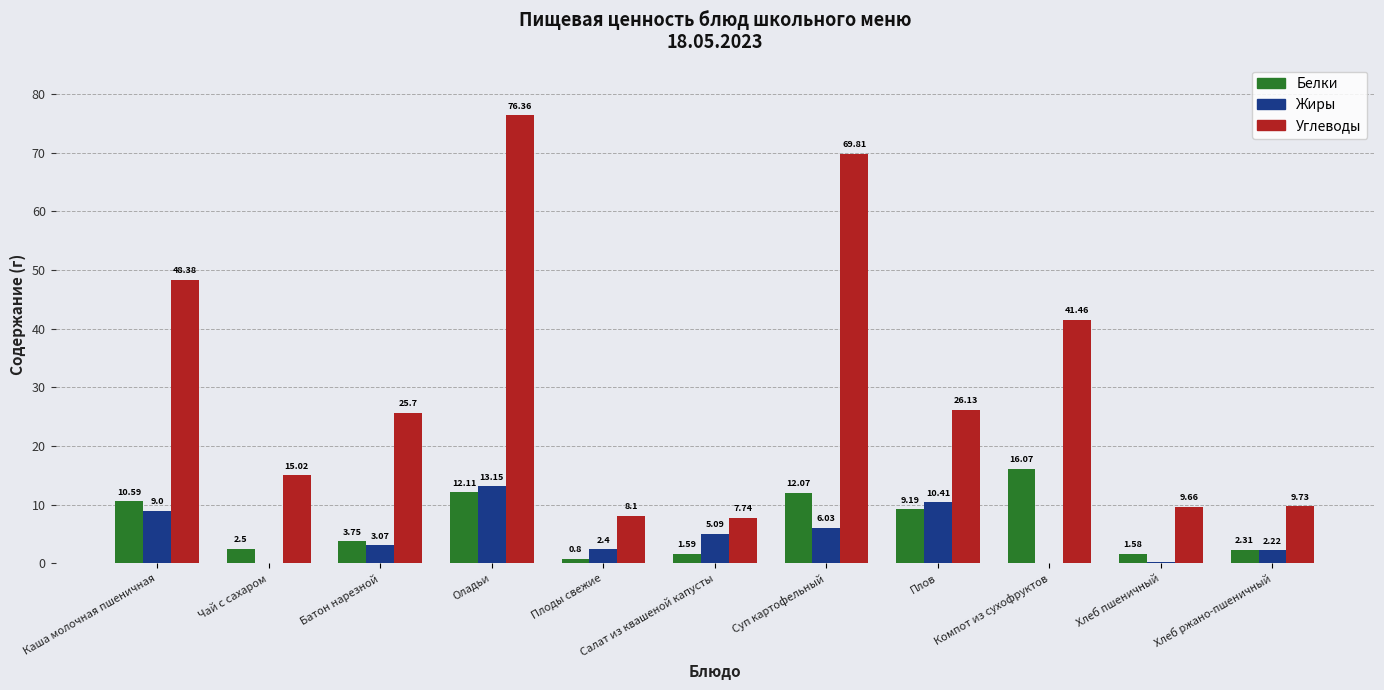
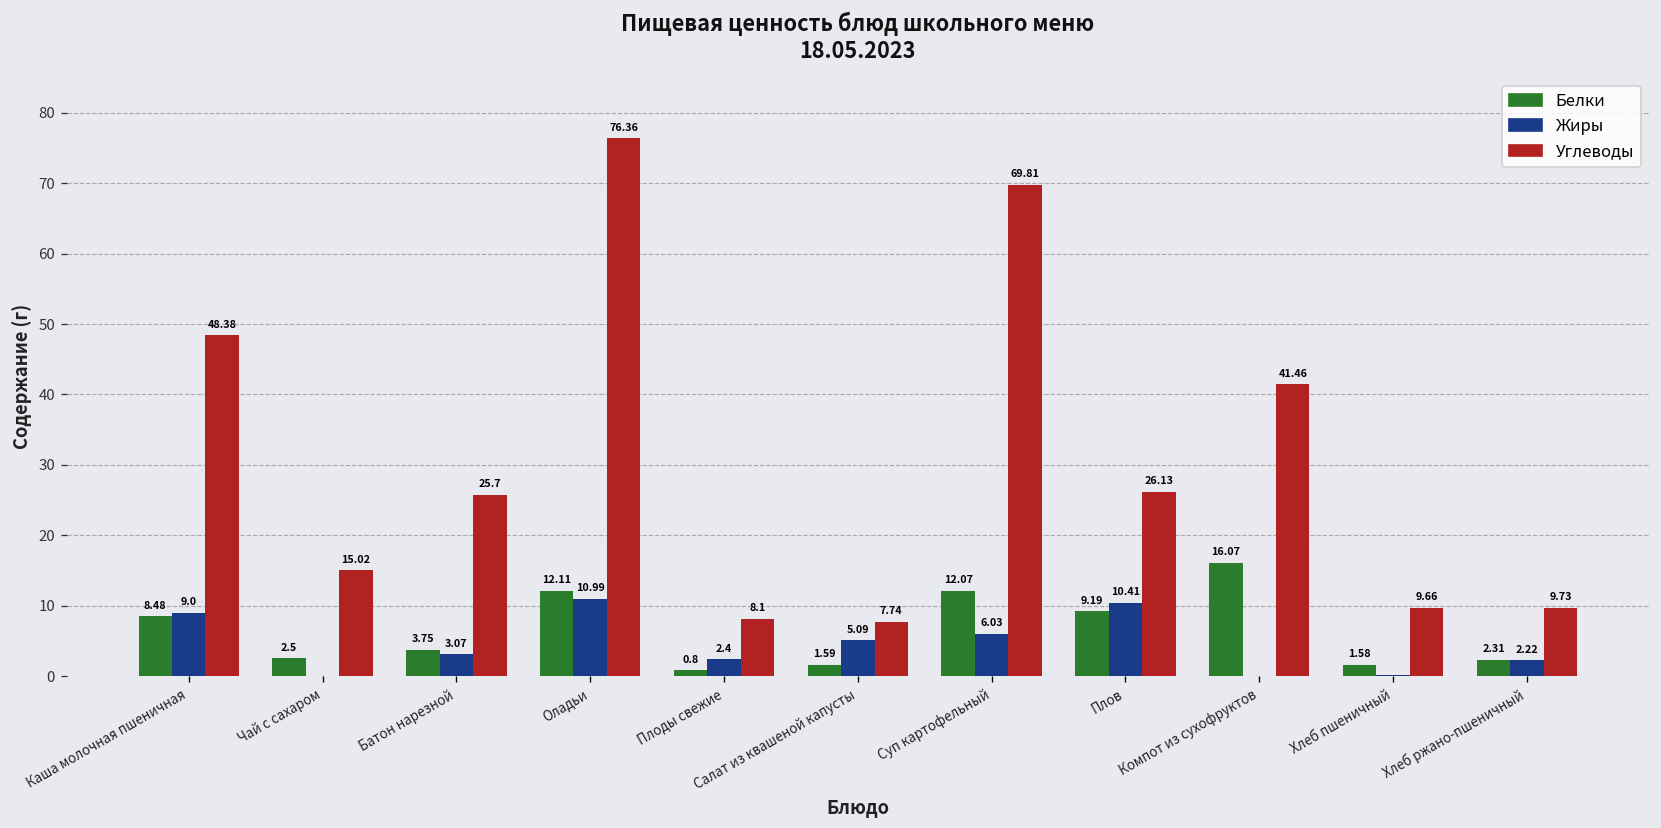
Белки, Каша молочная пшеничная: 10.59 -> 8.48
Жиры, Оладьи: 13.15 -> 10.99
